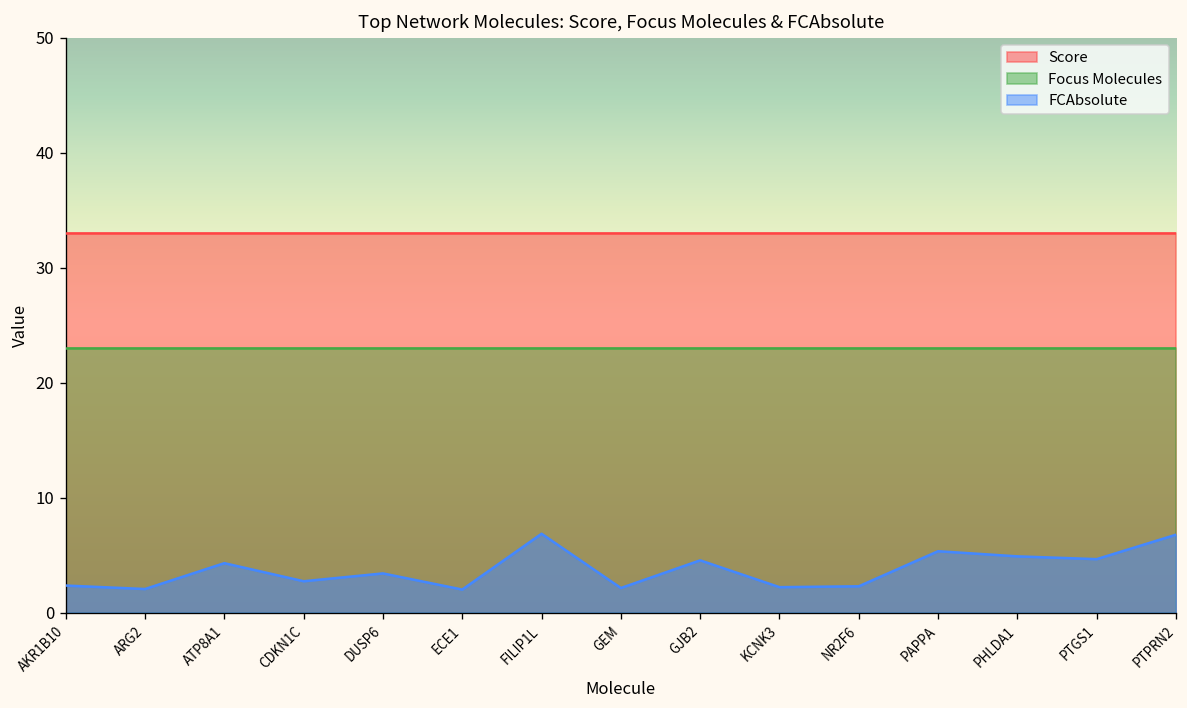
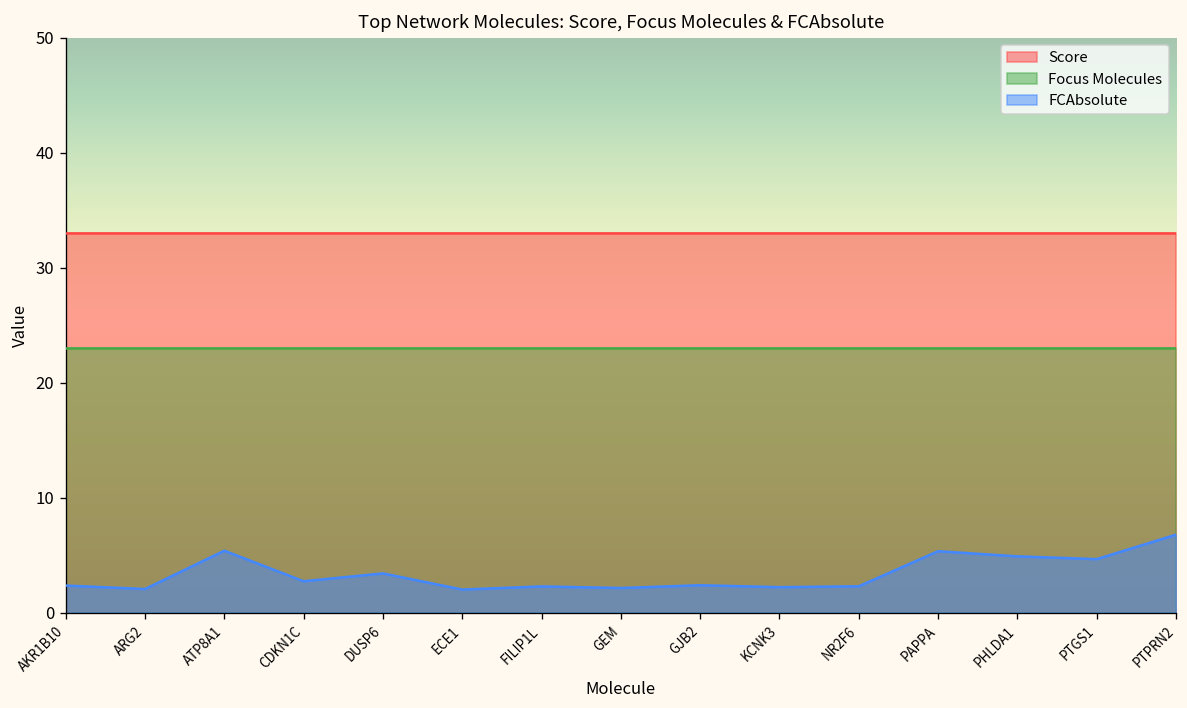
FCAbsolute, ATP8A1: 4 -> 5
FCAbsolute, FILIP1L: 7 -> 2
FCAbsolute, GJB2: 5 -> 2
